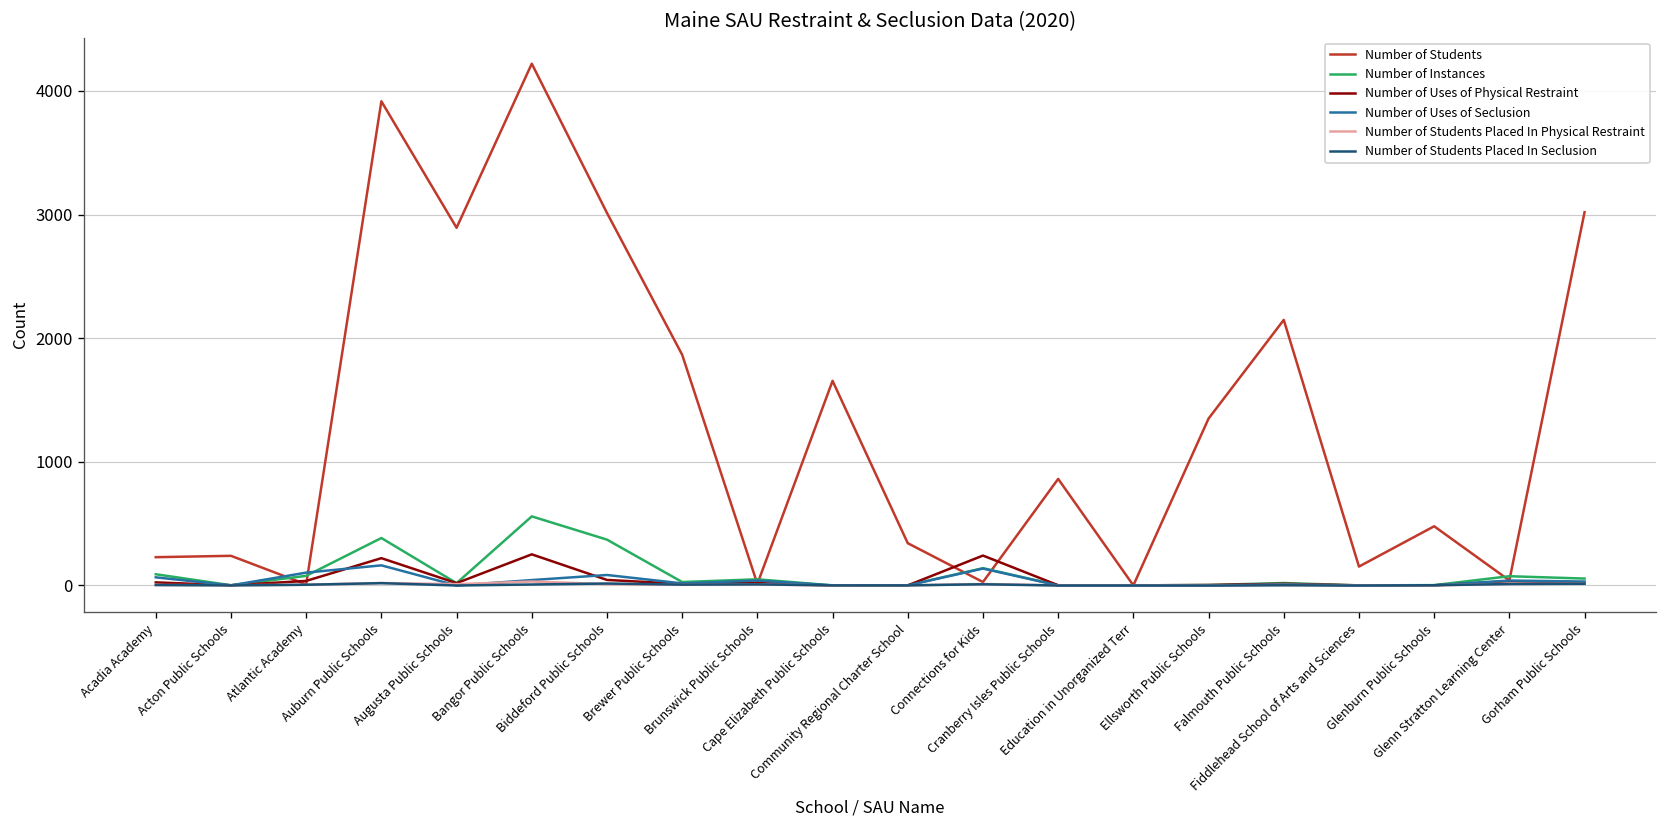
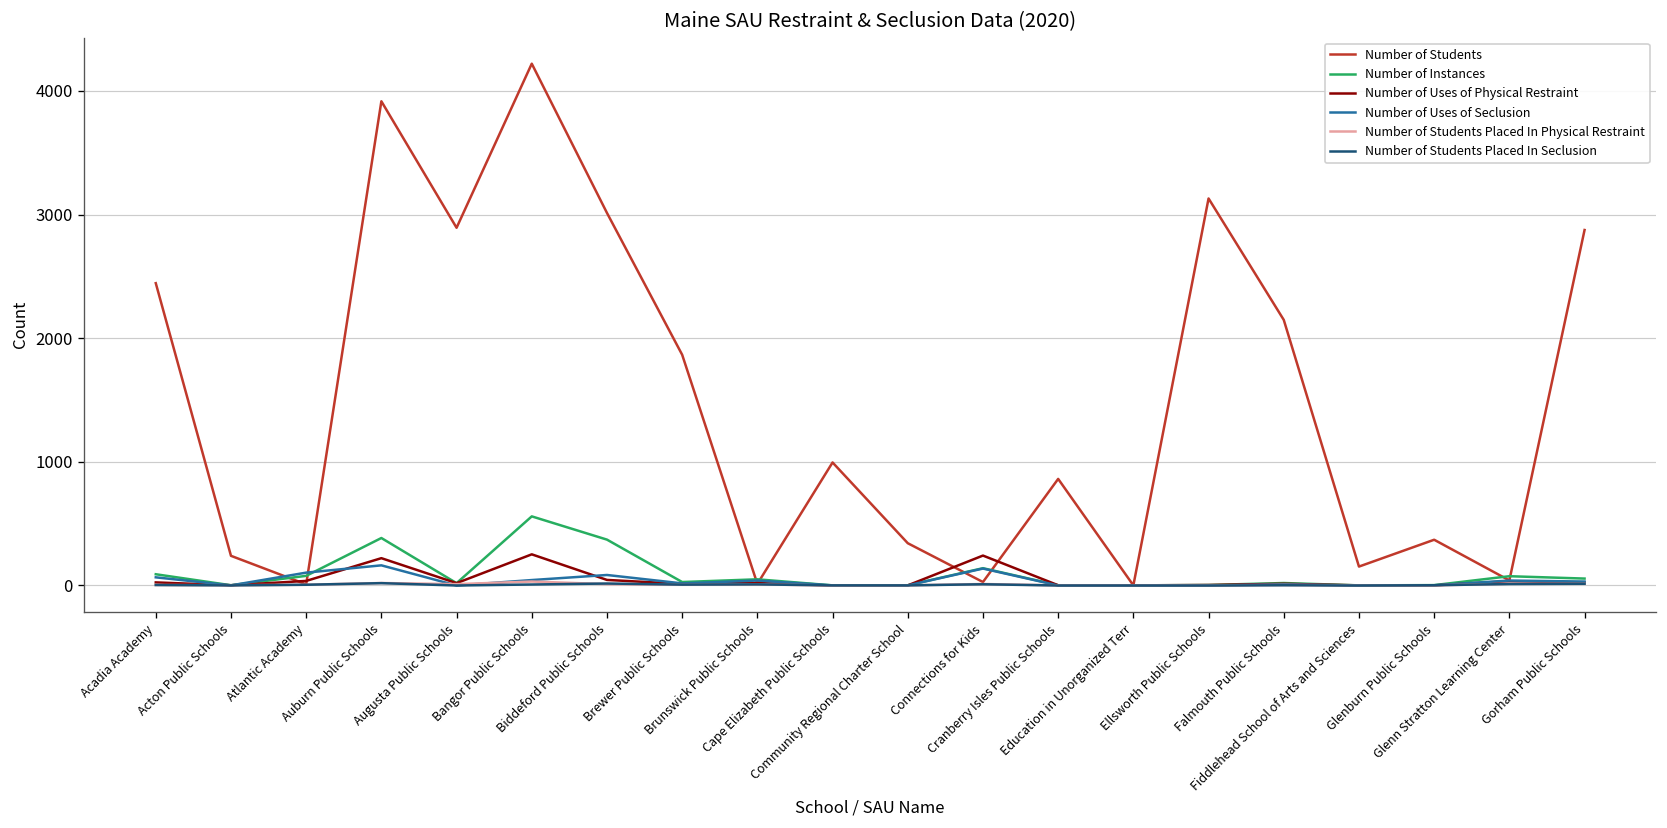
Number of Students, Acadia Academy: 230 -> 2450
Number of Students, Cape Elizabeth Public Schools: 1660 -> 1000
Number of Students, Ellsworth Public Schools: 1350 -> 3130
Number of Students, Glenburn Public Schools: 480 -> 370
Number of Students, Gorham Public Schools: 3020 -> 2880
